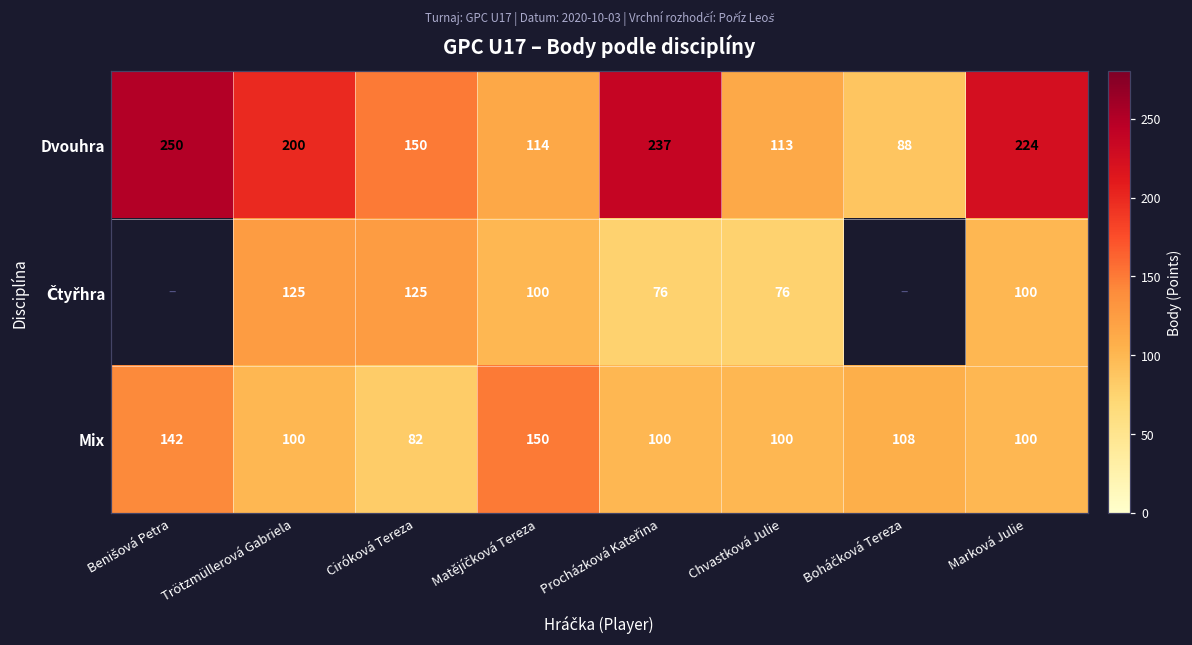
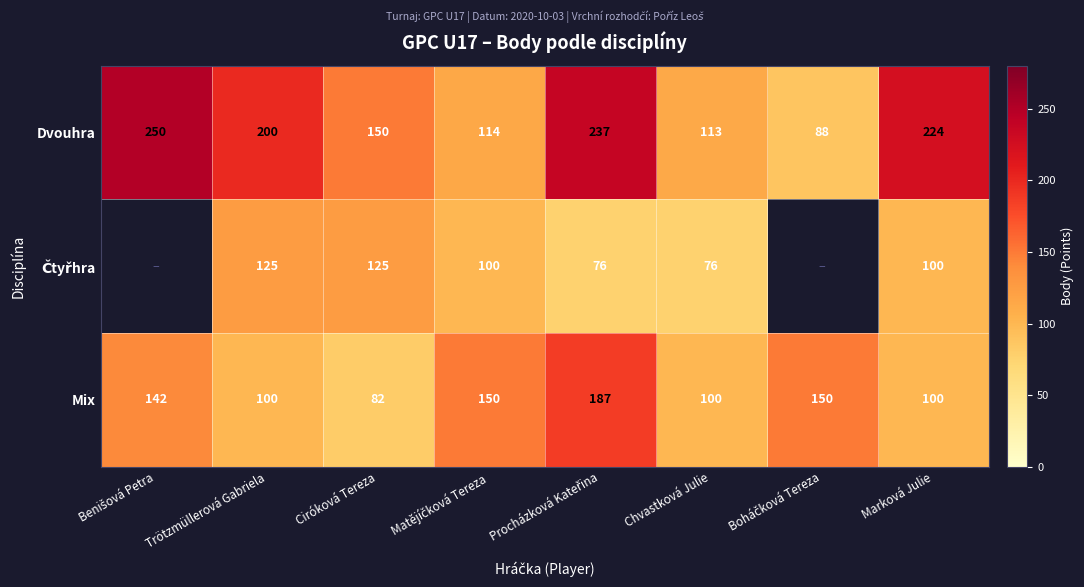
Mix, Procházková Kateřina: 100 -> 187
Mix, Boháčková Tereza: 108 -> 150
